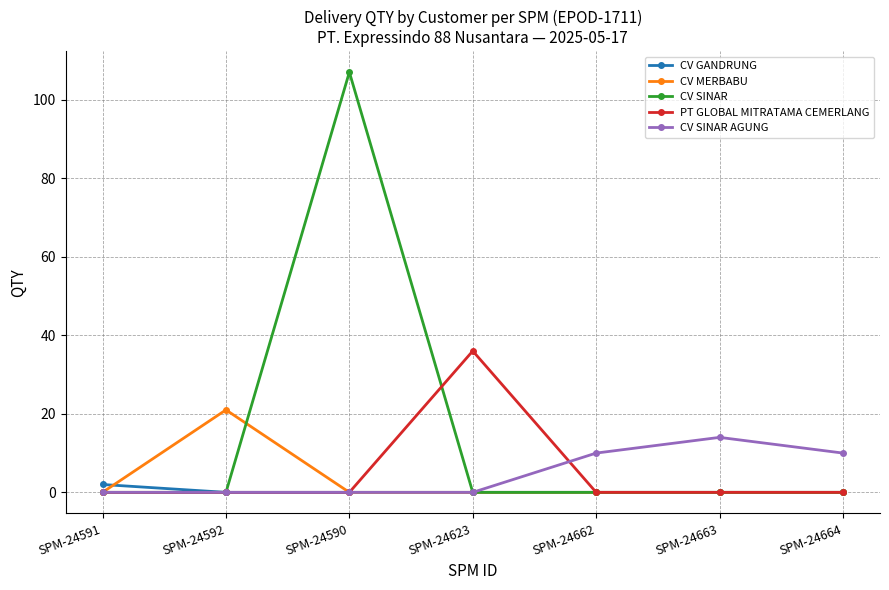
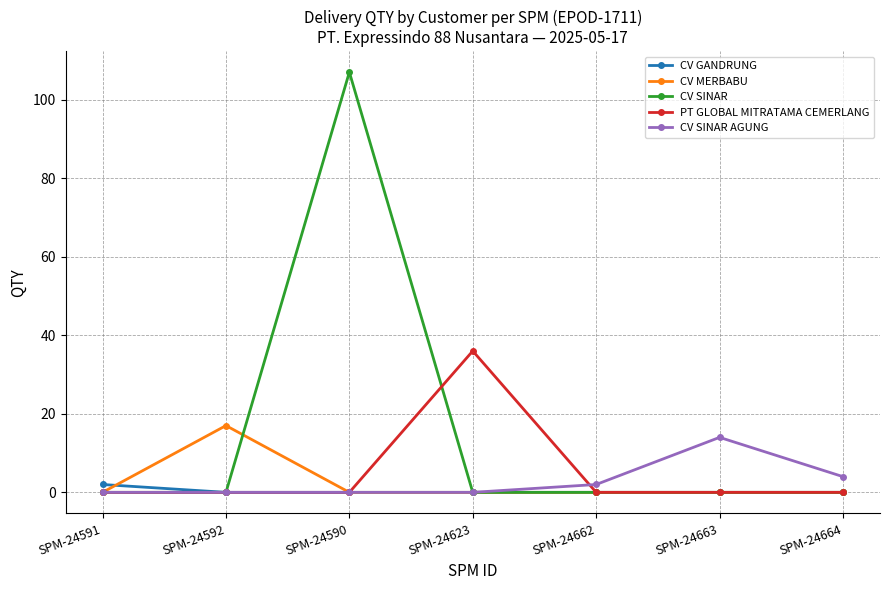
CV MERBABU, SPM-24592: 21 -> 17
CV SINAR AGUNG, SPM-24662: 10 -> 2
CV SINAR AGUNG, SPM-24664: 10 -> 4
